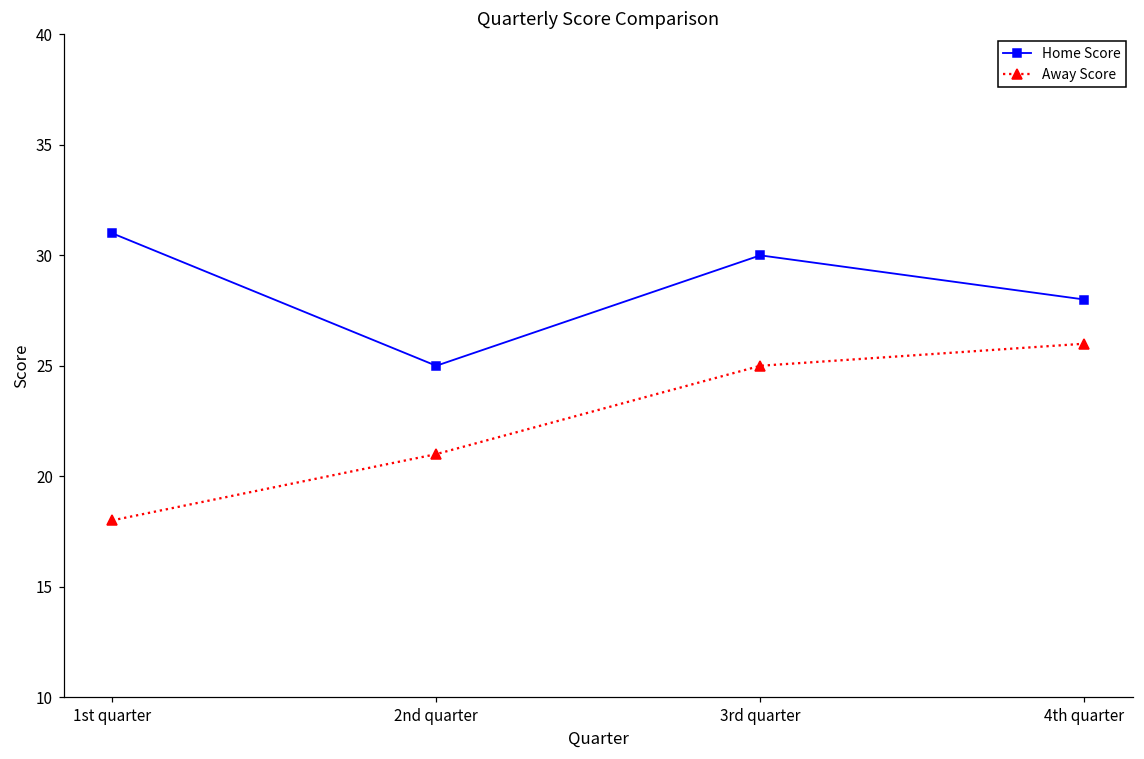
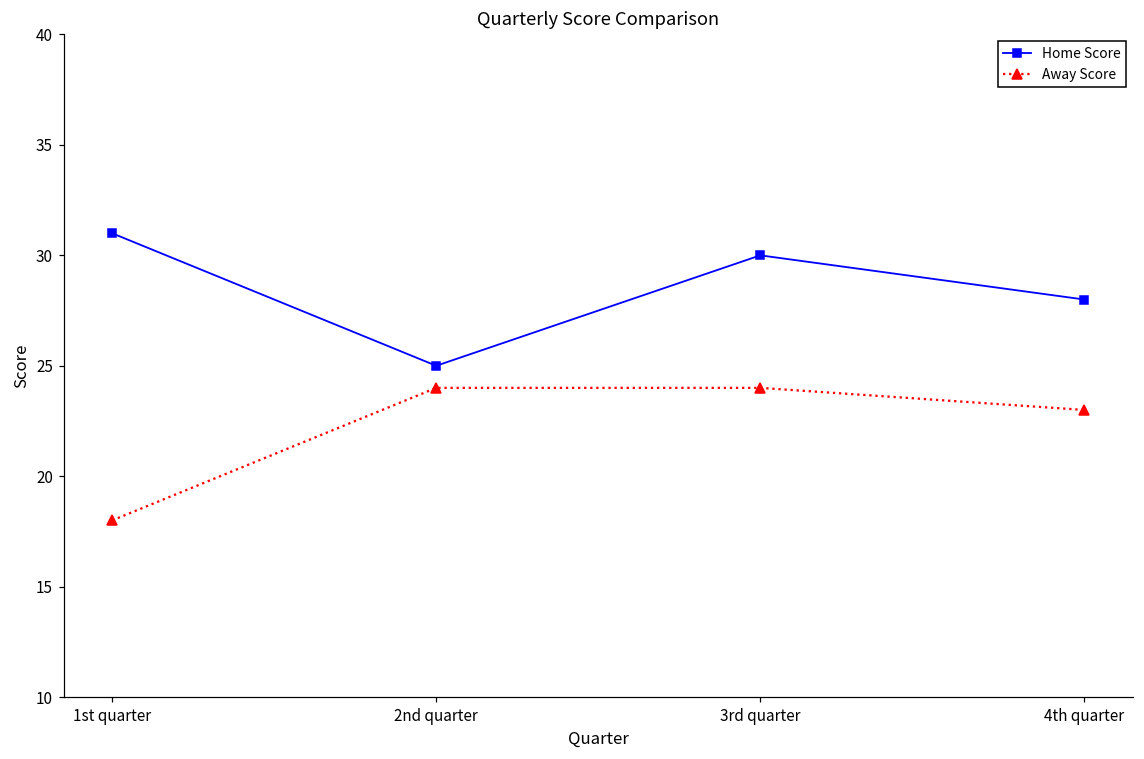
Away Score, 2nd quarter: 21 -> 24
Away Score, 3rd quarter: 25 -> 24
Away Score, 4th quarter: 26 -> 23
